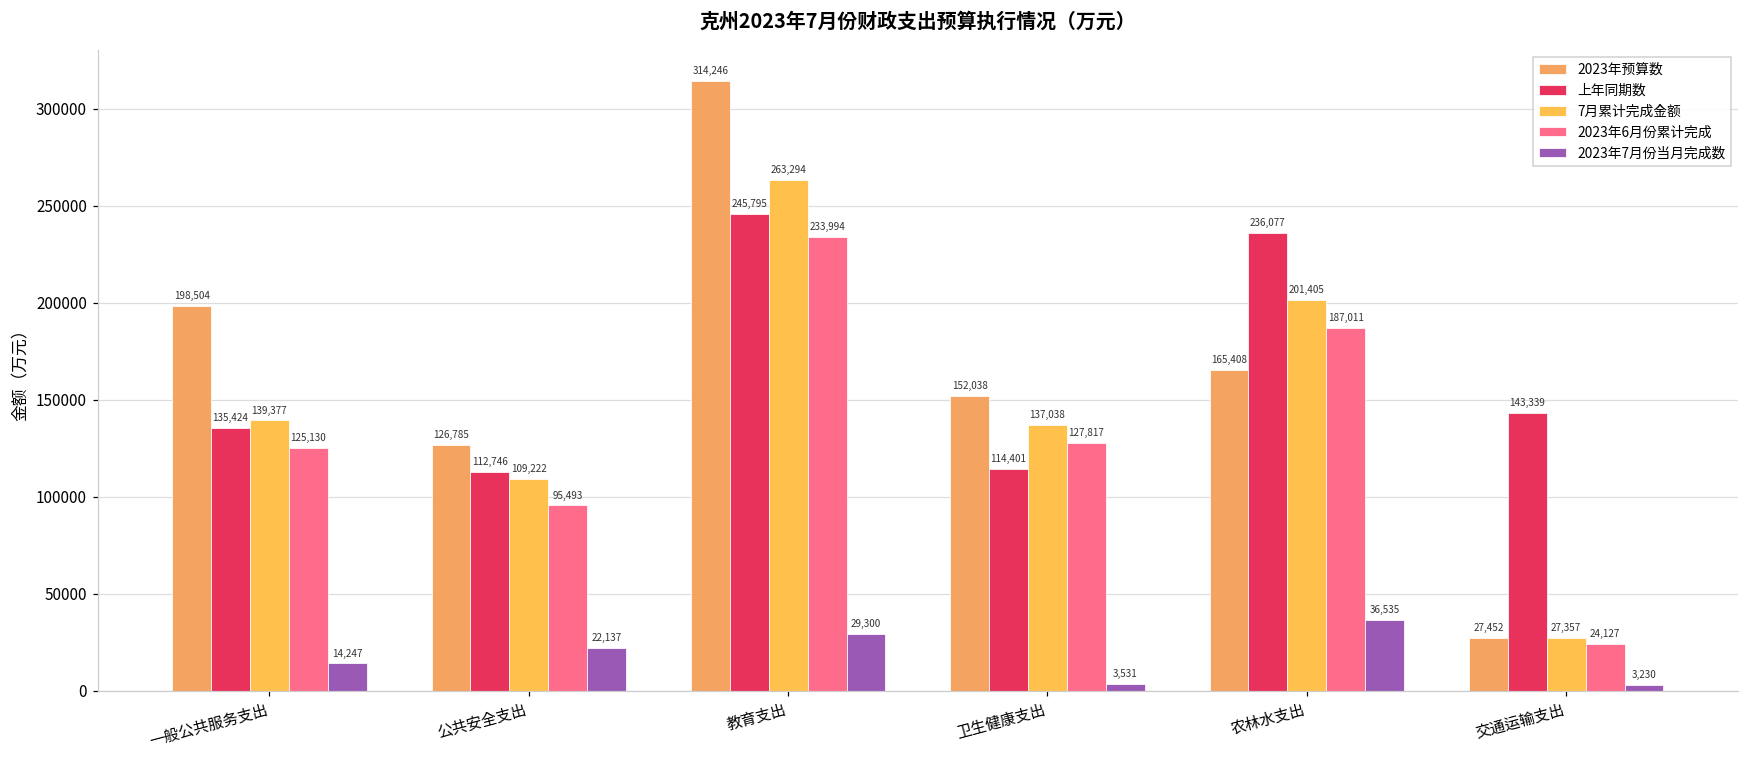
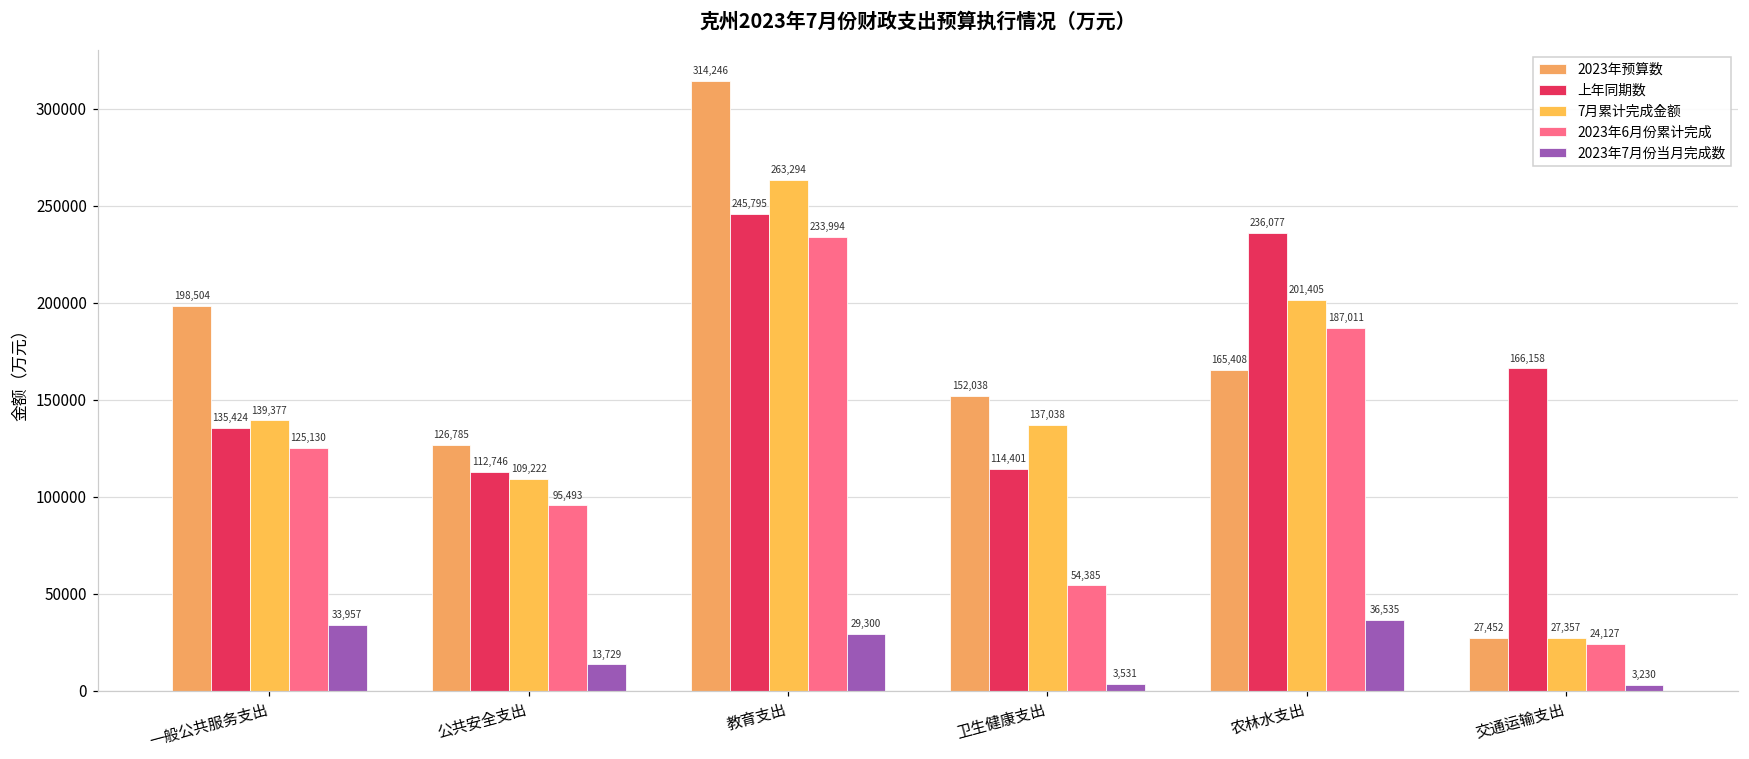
2023年7月份当月完成数, 一般公共服务支出: 14,247 -> 33,957
2023年7月份当月完成数, 公共安全支出: 22,137 -> 13,729
2023年6月份累计完成, 卫生健康支出: 127,817 -> 54,385
上年同期数, 交通运输支出: 143,339 -> 166,158
